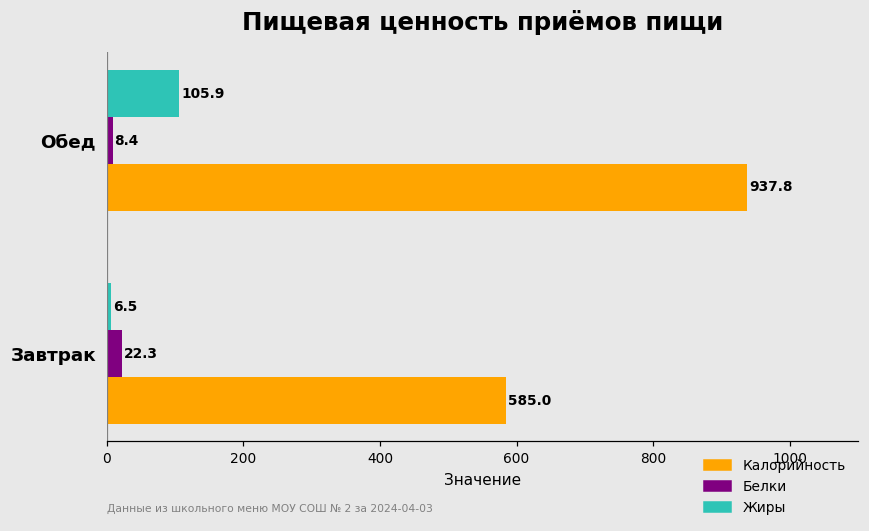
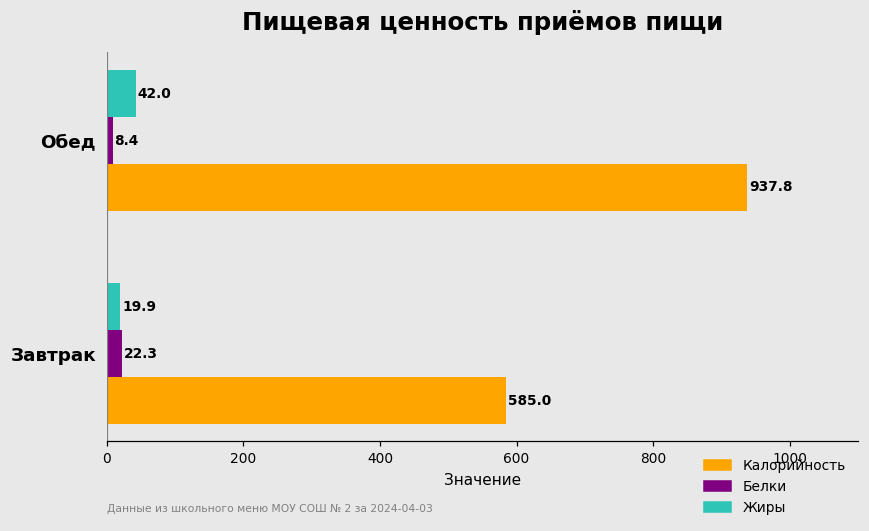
Жиры, Обед: 105.9 -> 42.0
Жиры, Завтрак: 6.5 -> 19.9
